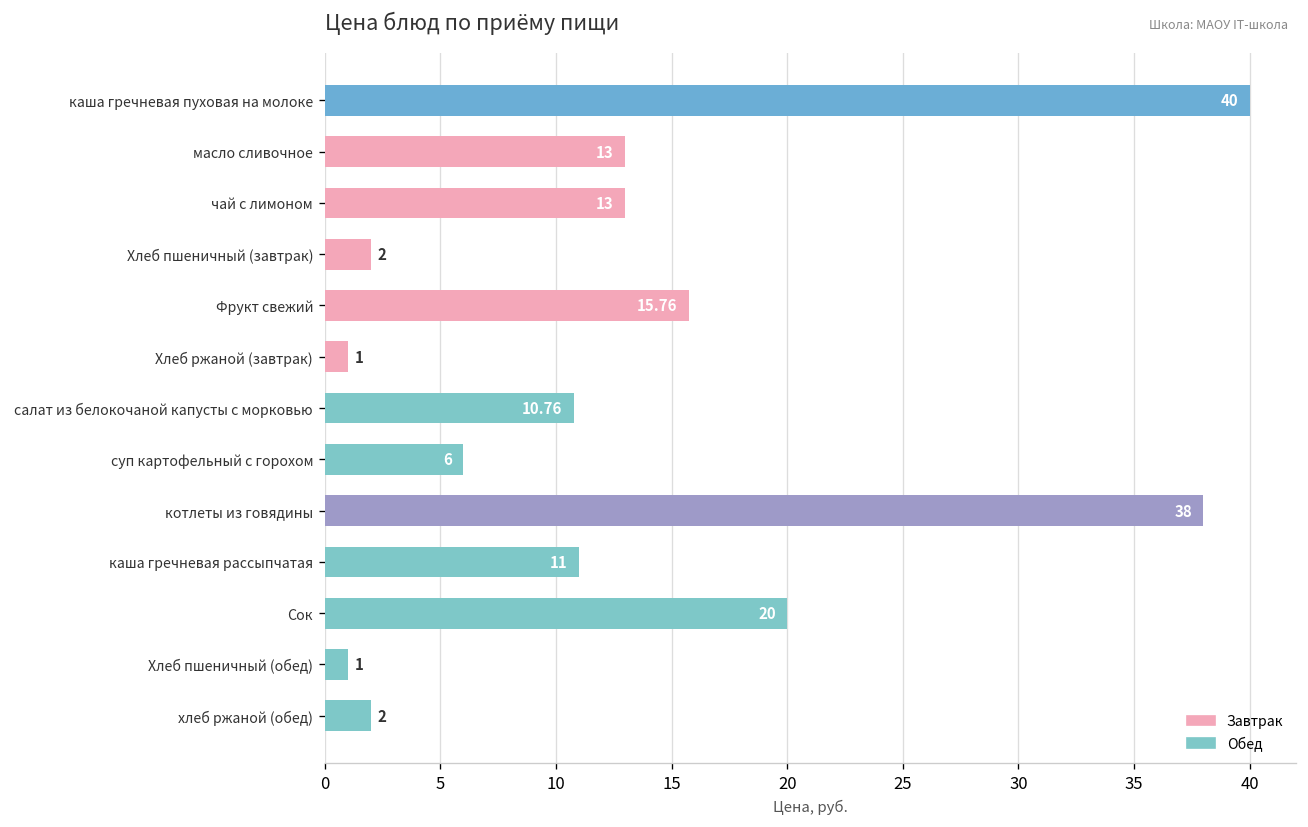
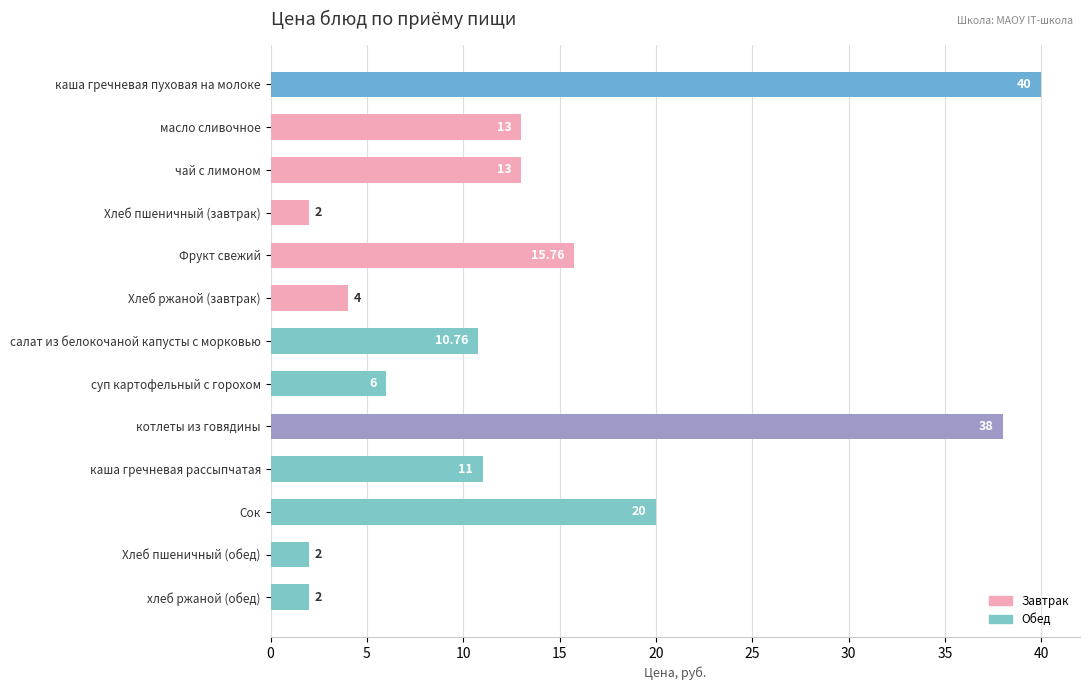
Хлеб ржаной (завтрак): 1 -> 4
Хлеб пшеничный (обед): 1 -> 2
